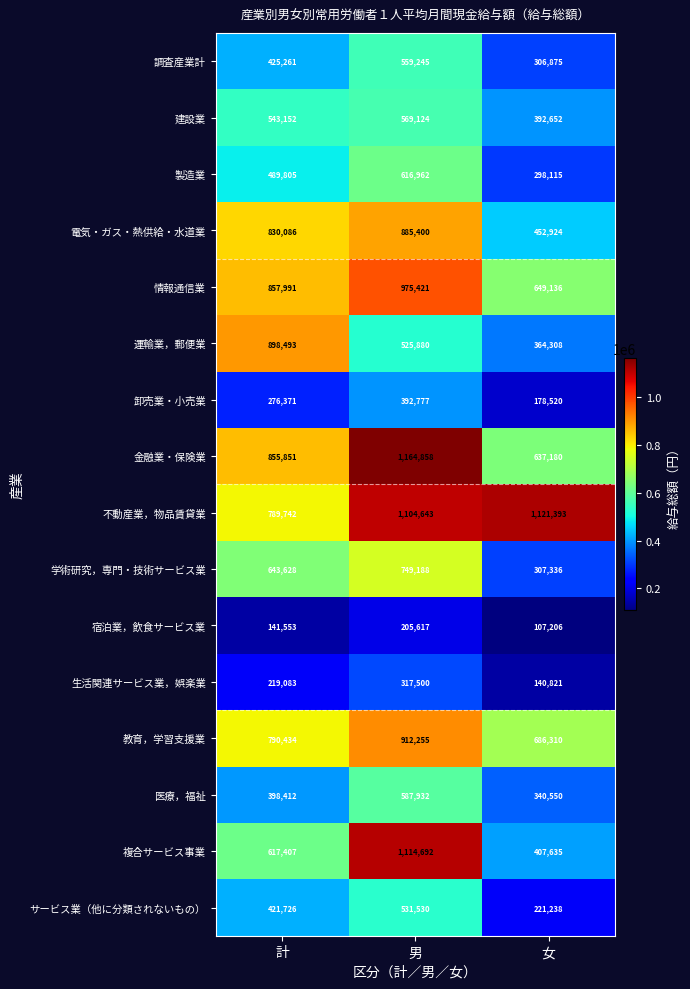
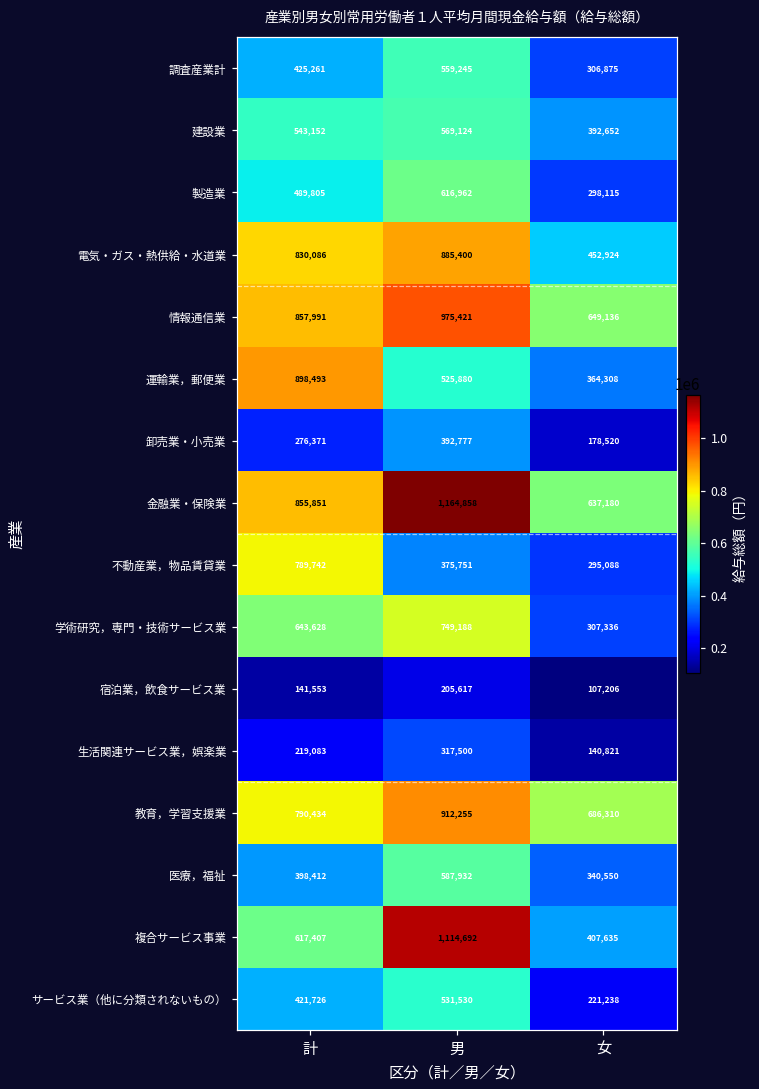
不動産業，物品賃貸業, 男: 1,104,643 -> 375,751
不動産業，物品賃貸業, 女: 1,121,393 -> 295,088
